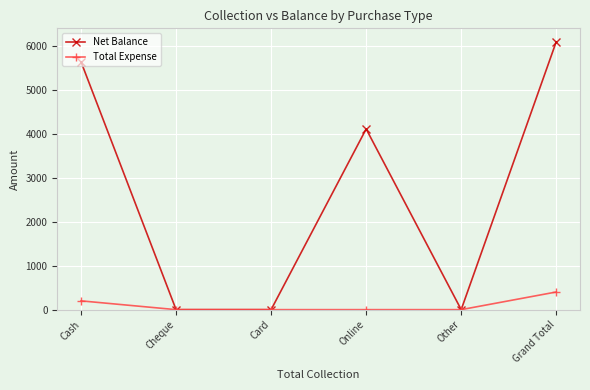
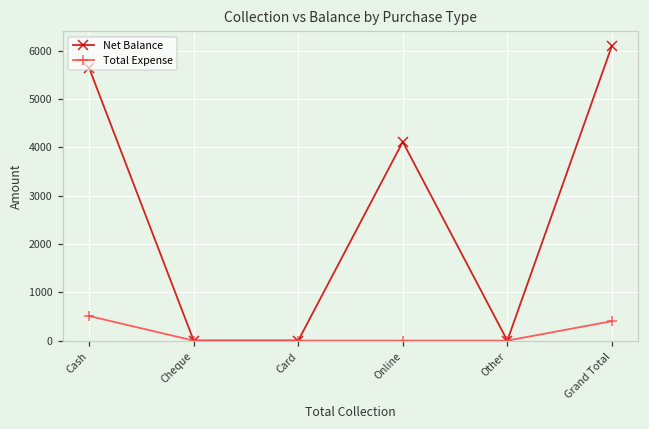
Total Expense, Cash: 200 -> 500
